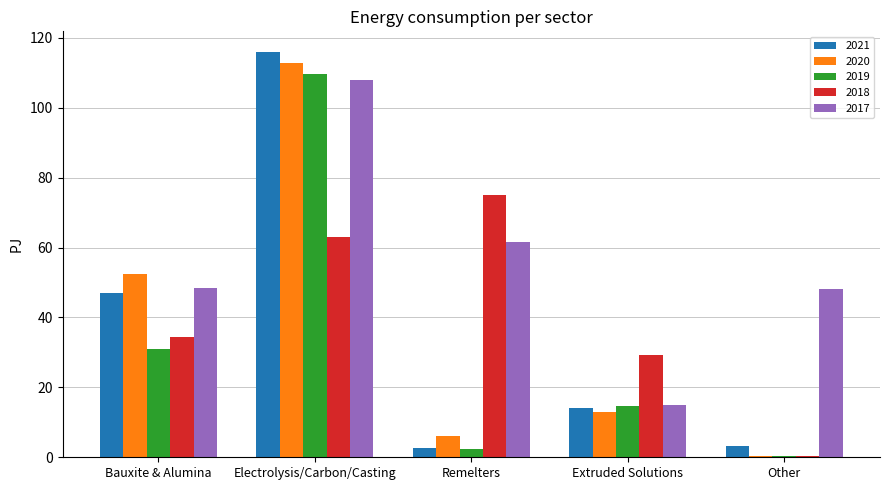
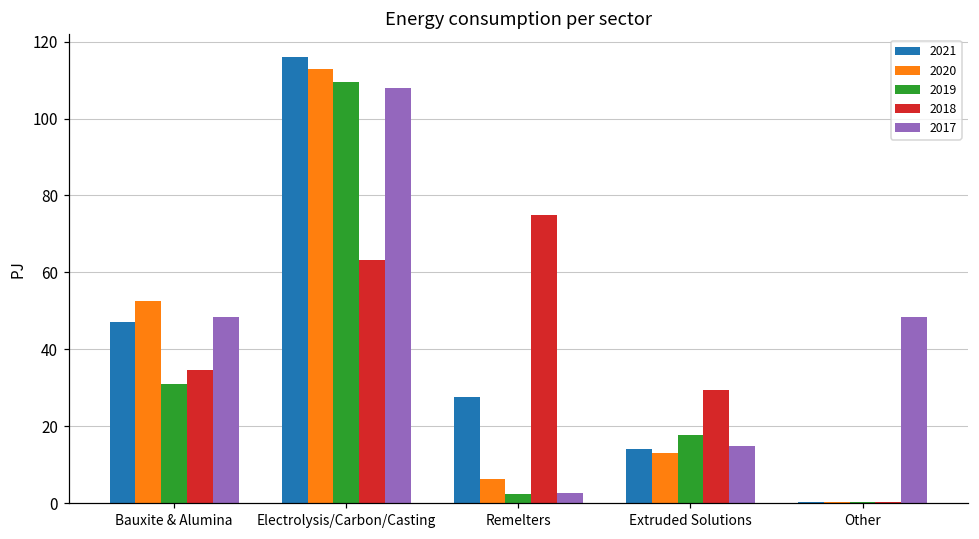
2021, Remelters: 3 -> 28
2017, Remelters: 62 -> 3
2019, Extruded Solutions: 15 -> 18
2021, Other: 3 -> 0
